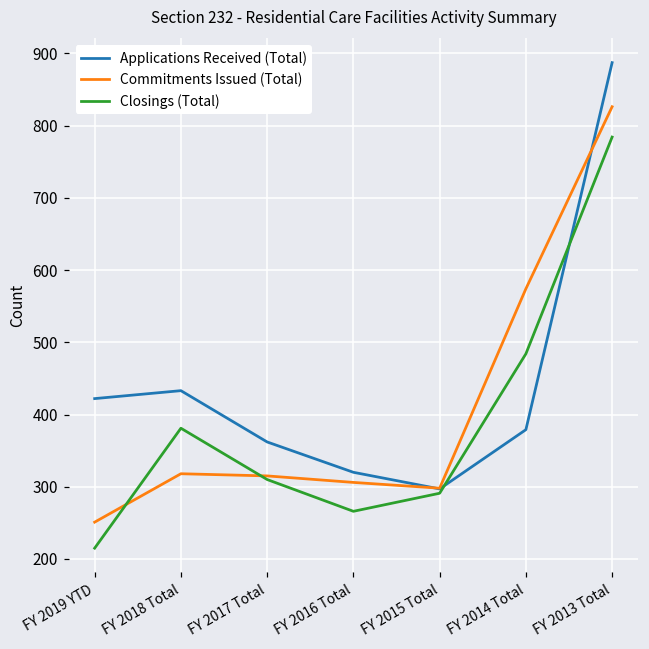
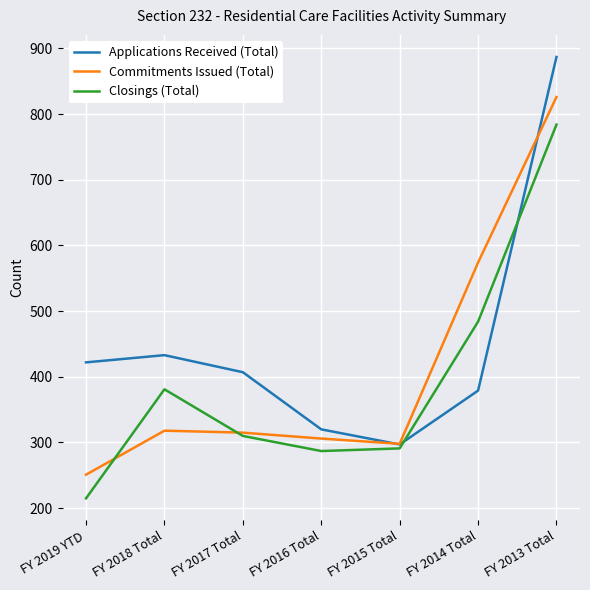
Applications Received (Total), FY 2017 Total: 360 -> 410
Closings (Total), FY 2016 Total: 270 -> 290
